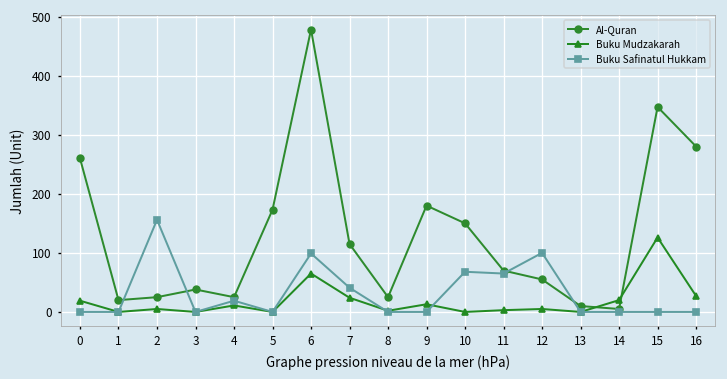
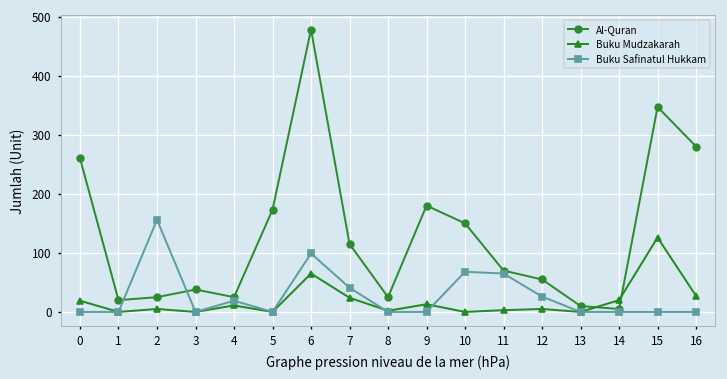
Buku Safinatul Hukkam, 12: 100 -> 30
